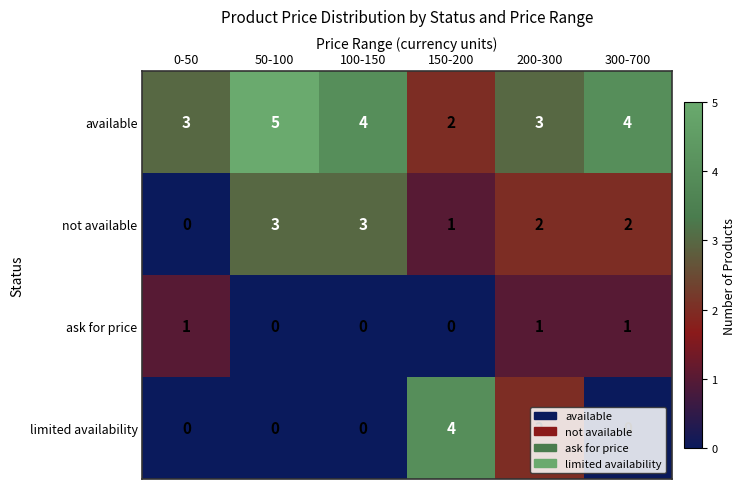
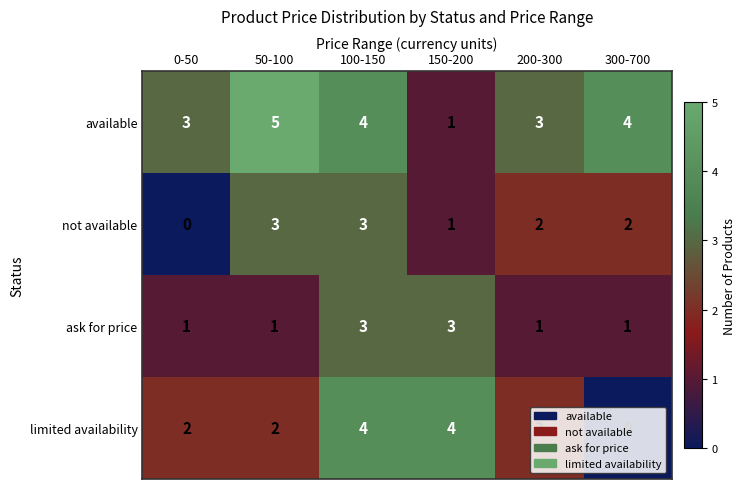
available, 150-200: 2 -> 1
ask for price, 50-100: 0 -> 1
ask for price, 100-150: 0 -> 3
ask for price, 150-200: 0 -> 3
limited availability, 0-50: 0 -> 2
limited availability, 50-100: 0 -> 2
limited availability, 100-150: 0 -> 4
